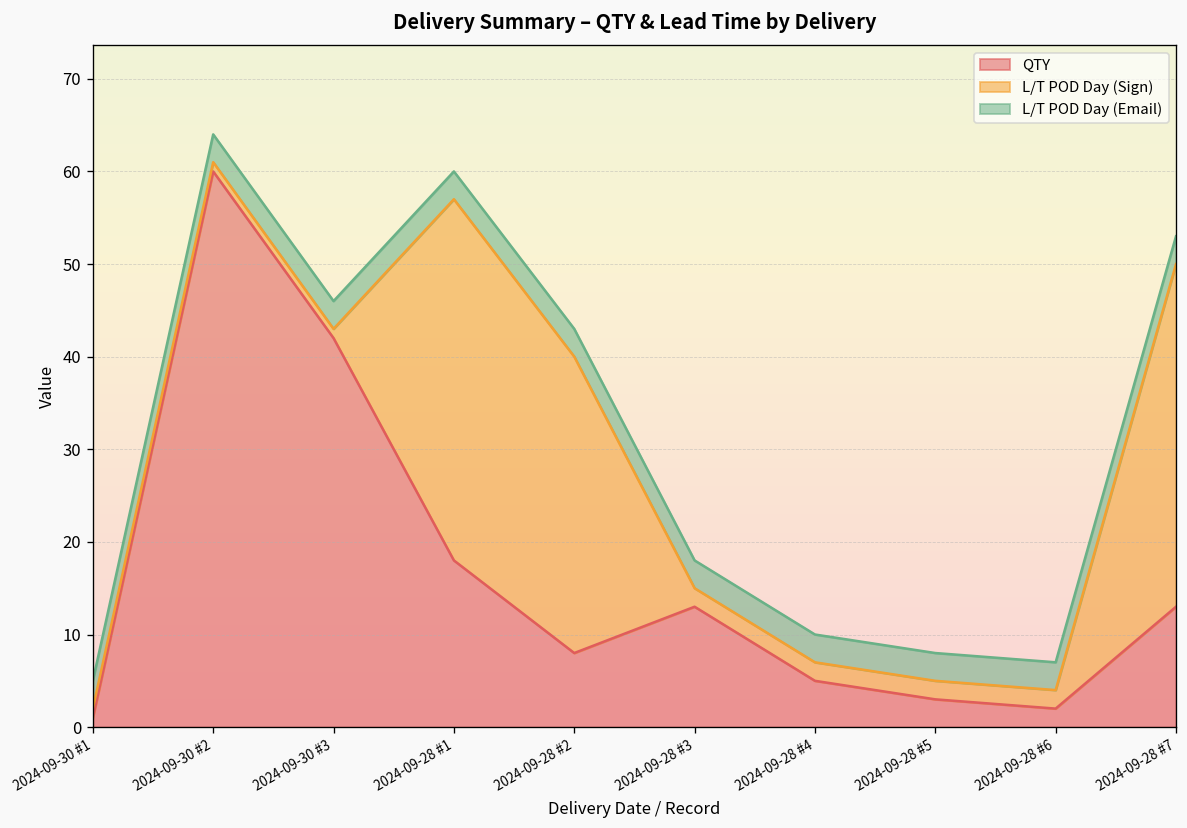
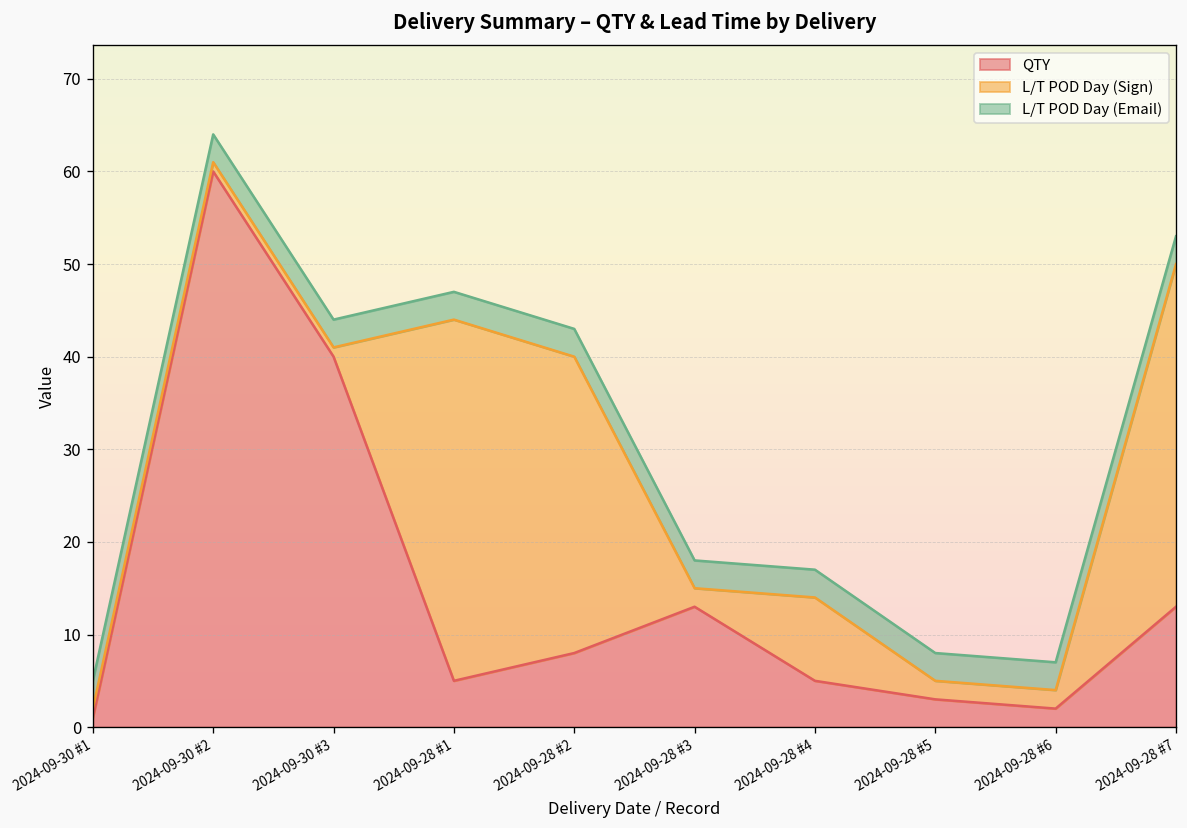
QTY, 2024-09-30 #3: 42 -> 40
QTY, 2024-09-28 #1: 18 -> 5
L/T POD Day (Sign), 2024-09-28 #4: 2 -> 9
